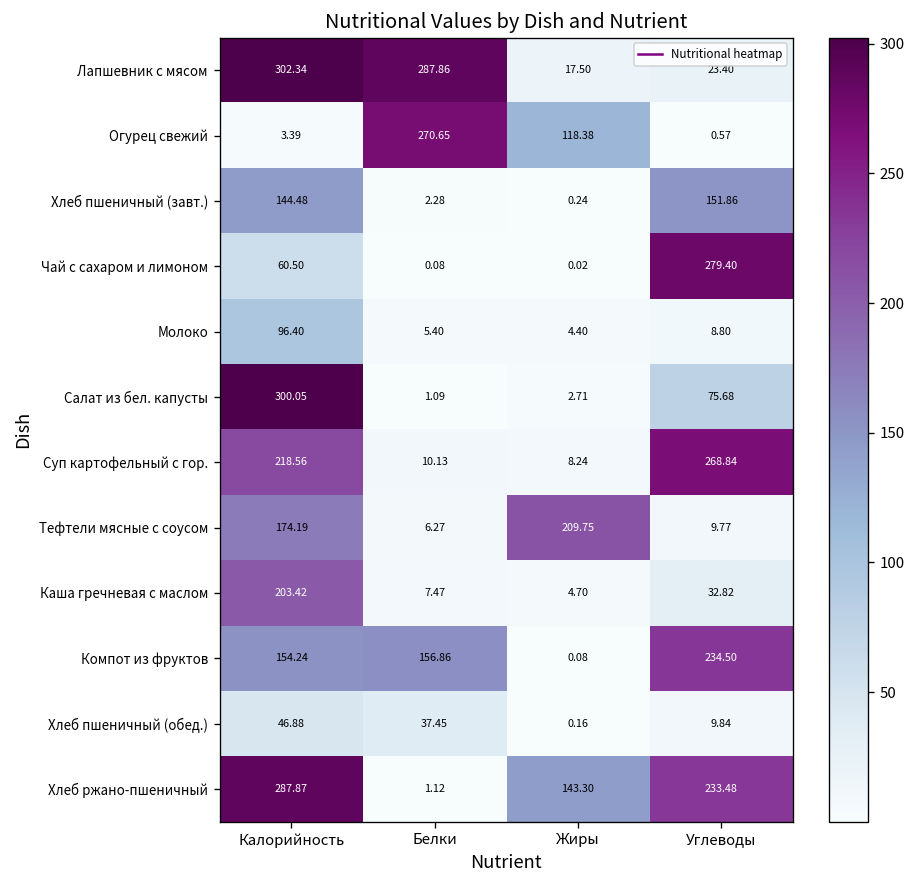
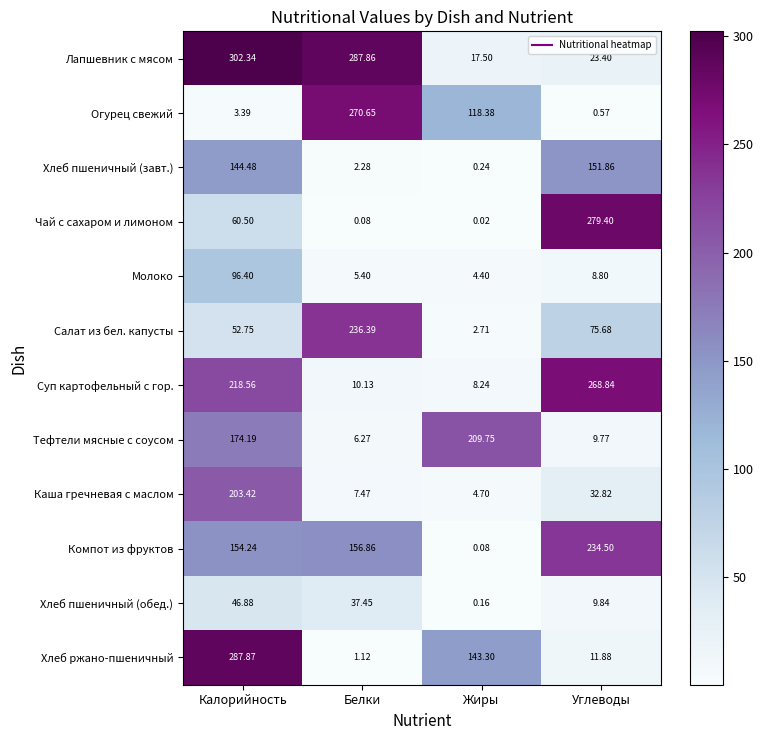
Салат из бел. капусты, Калорийность: 300.05 -> 52.75
Салат из бел. капусты, Белки: 1.09 -> 236.39
Хлеб ржано-пшеничный, Углеводы: 233.48 -> 11.88
